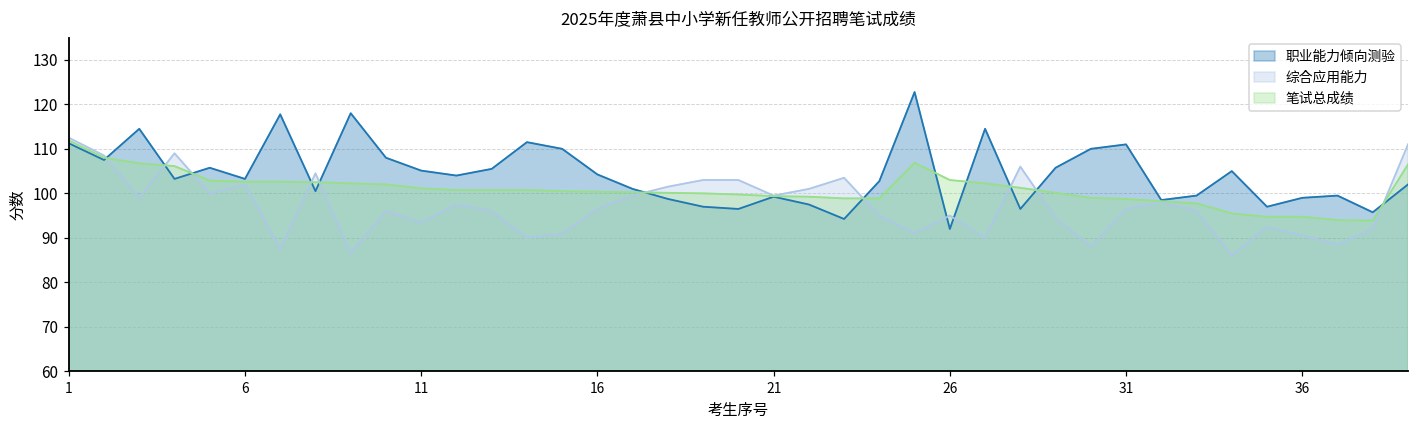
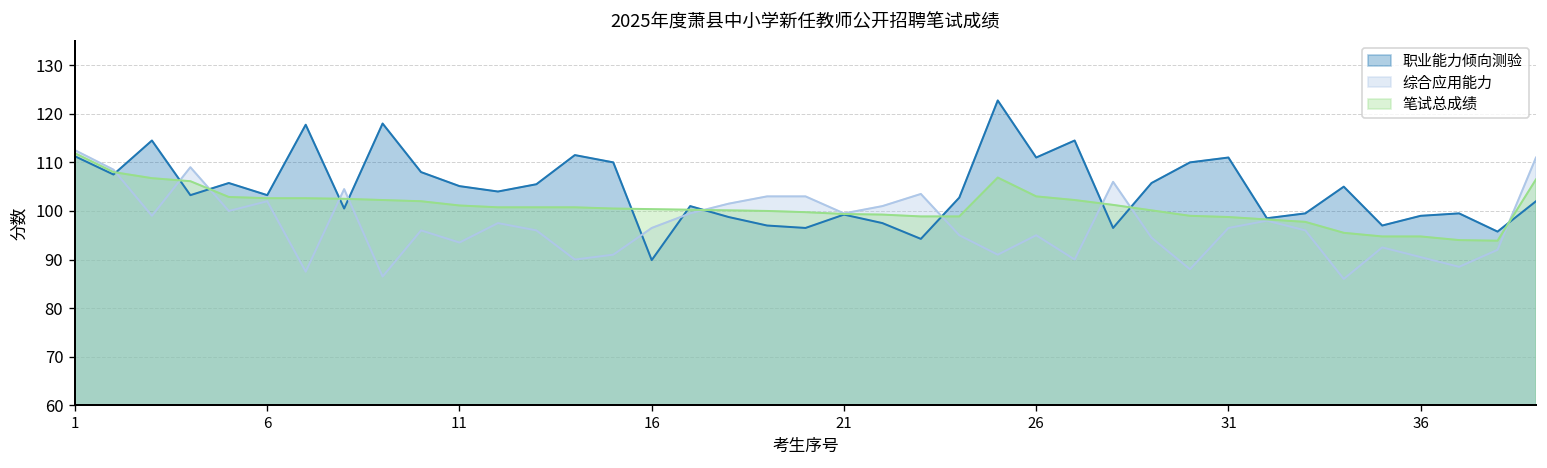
职业能力倾向测验, 16: 104 -> 90
职业能力倾向测验, 26: 92 -> 111
